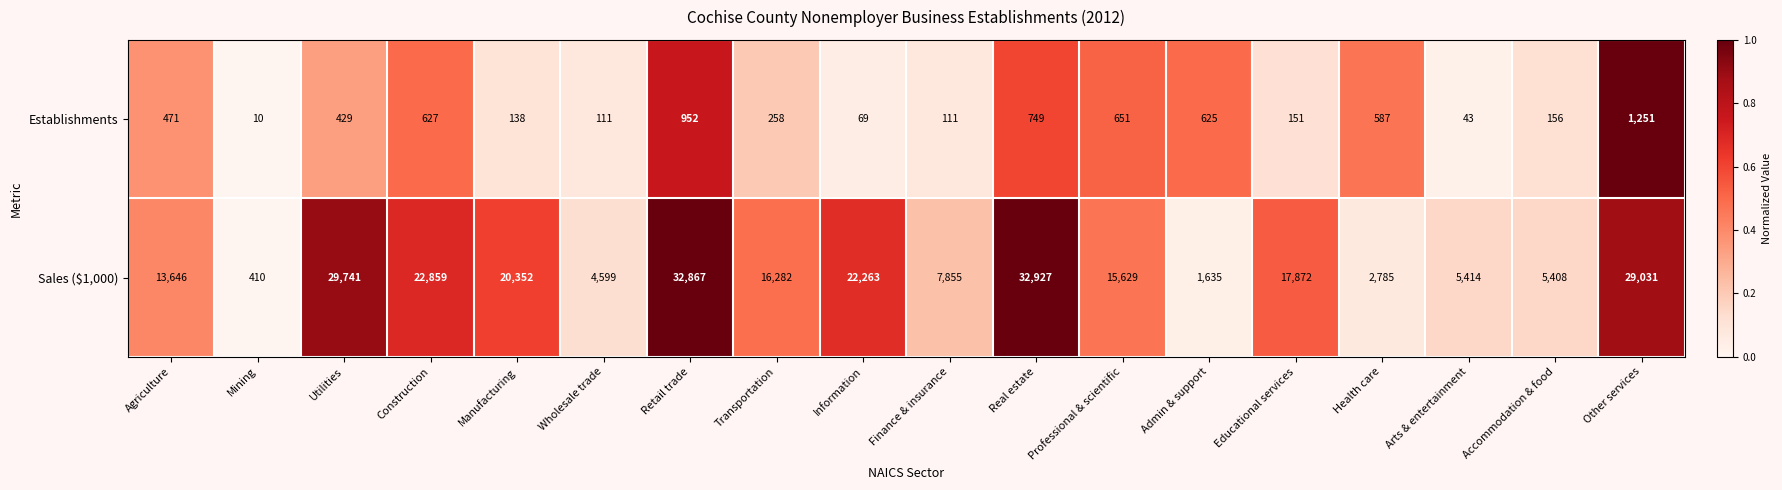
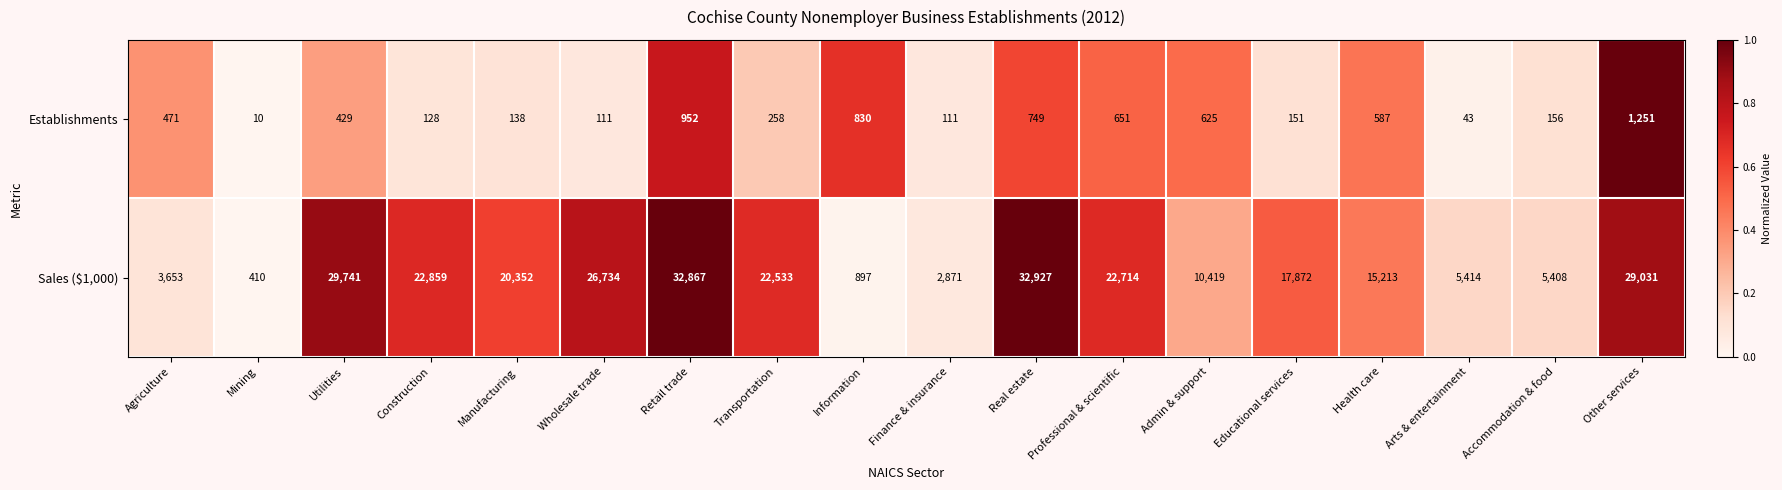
Establishments, Construction: 627 -> 128
Establishments, Information: 69 -> 830
Sales ($1,000), Agriculture: 13,646 -> 3,653
Sales ($1,000), Wholesale trade: 4,599 -> 26,734
Sales ($1,000), Transportation: 16,282 -> 22,533
Sales ($1,000), Information: 22,263 -> 897
Sales ($1,000), Finance & insurance: 7,855 -> 2,871
Sales ($1,000), Professional & scientific: 15,629 -> 22,714
Sales ($1,000), Admin & support: 1,635 -> 10,419
Sales ($1,000), Health care: 2,785 -> 15,213
